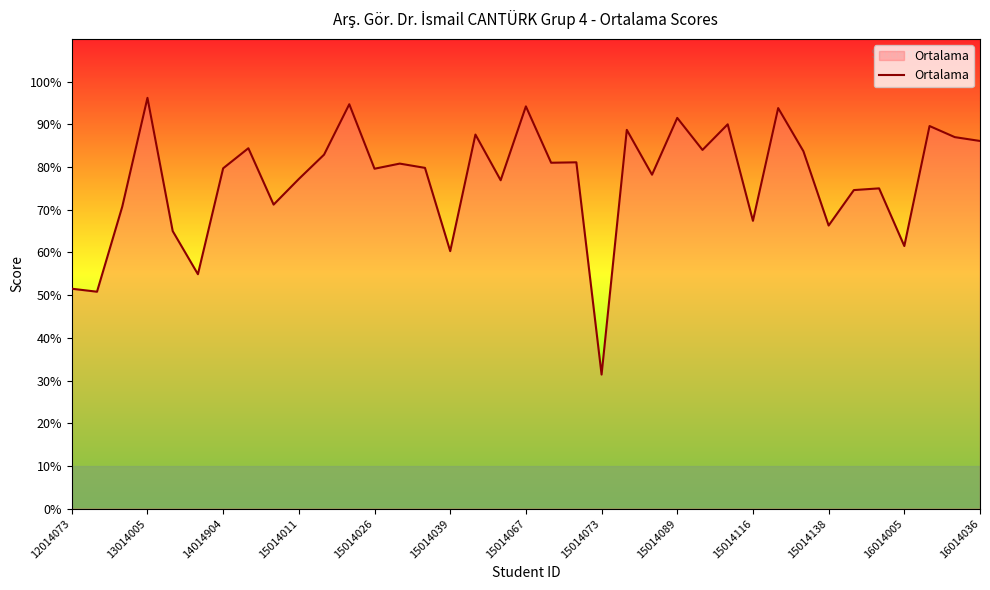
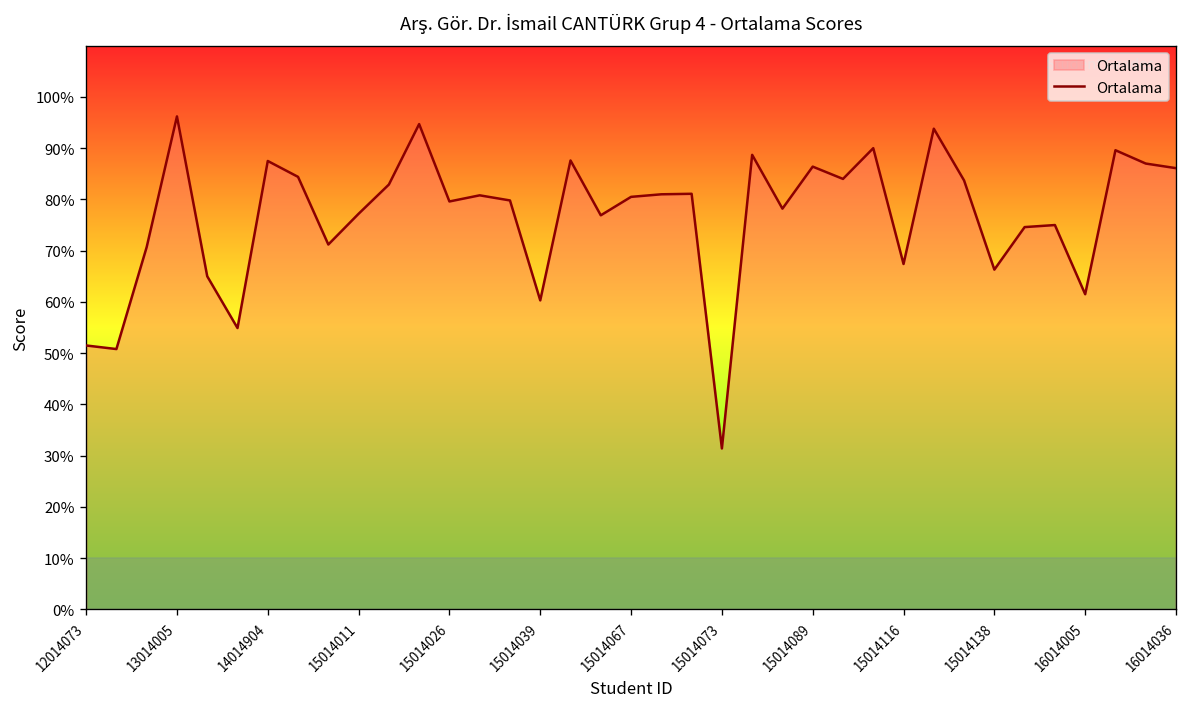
14014904: 80% -> 88%
15014067: 94% -> 81%
15014089: 92% -> 86%
